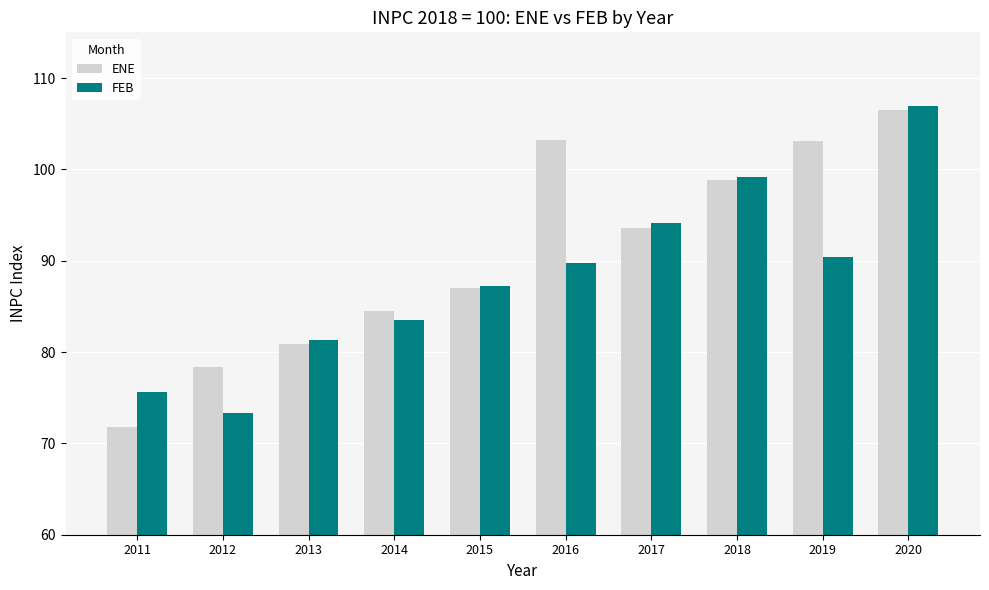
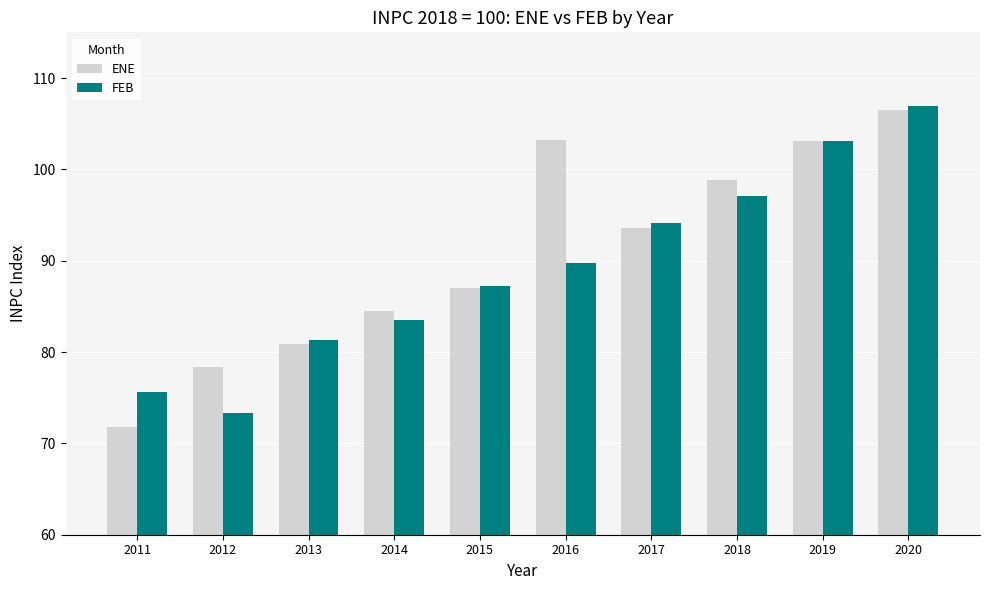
FEB, 2018: 99 -> 97
FEB, 2019: 90 -> 103
